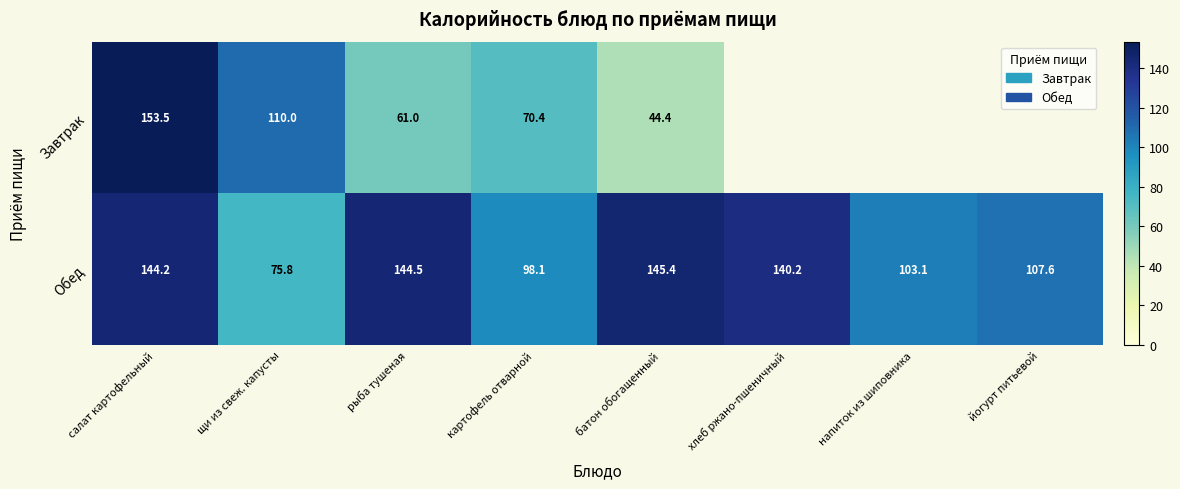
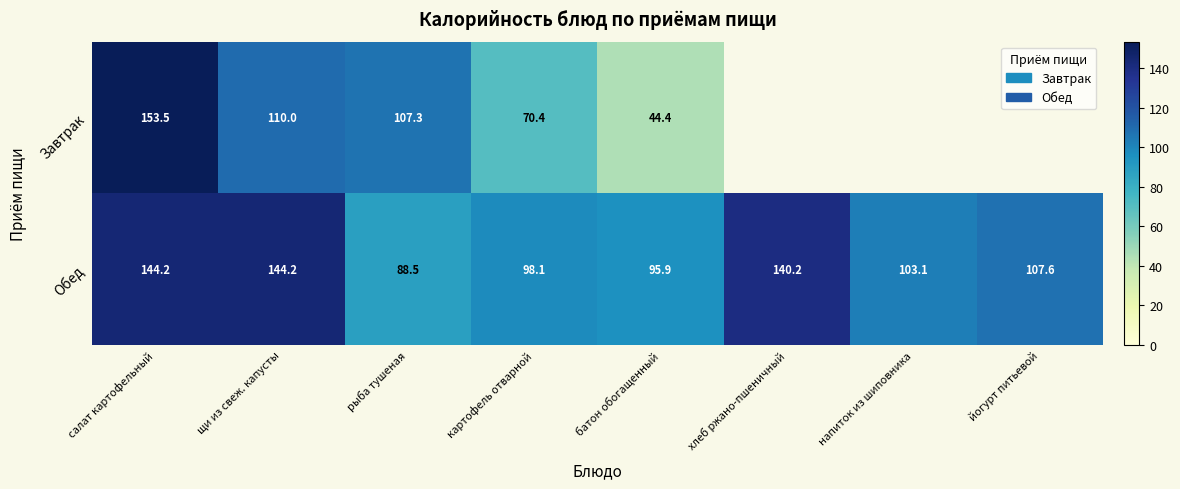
Завтрак, рыба тушеная: 61.0 -> 107.3
Обед, щи из свеж. капусты: 75.8 -> 144.2
Обед, рыба тушеная: 144.5 -> 88.5
Обед, батон обогащенный: 145.4 -> 95.9
